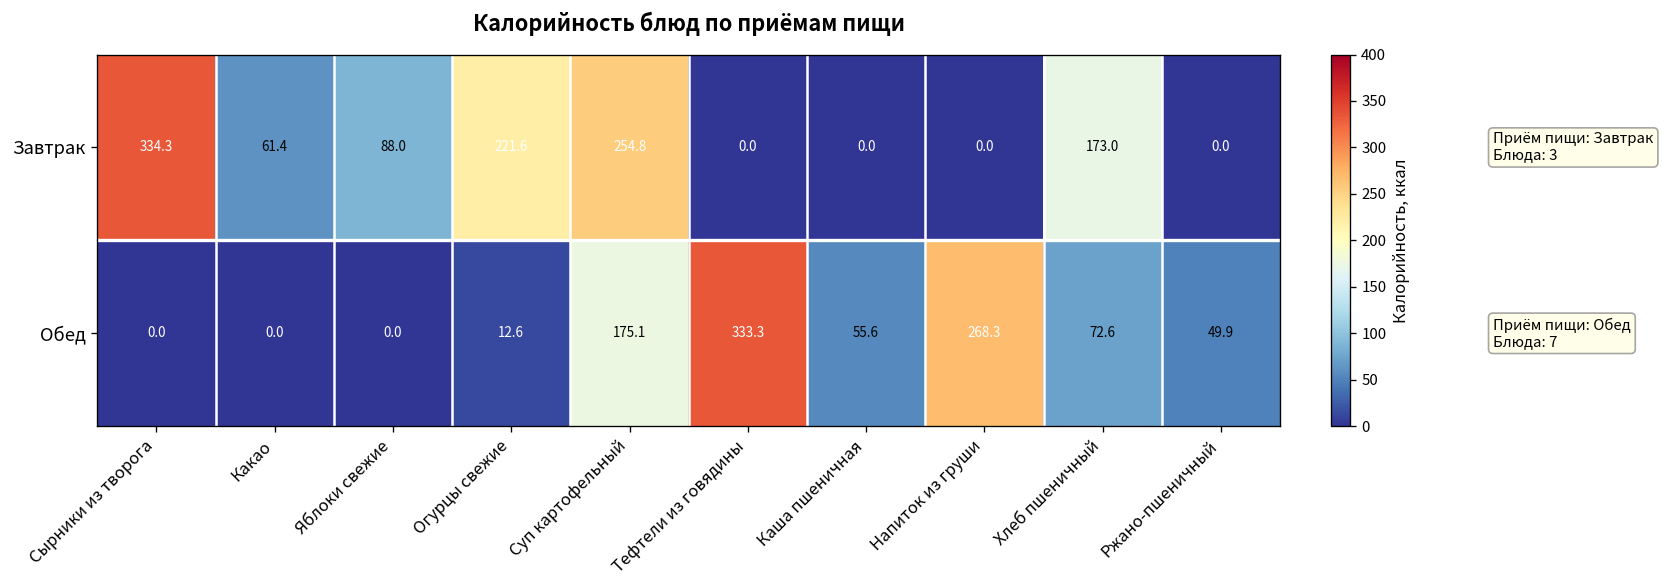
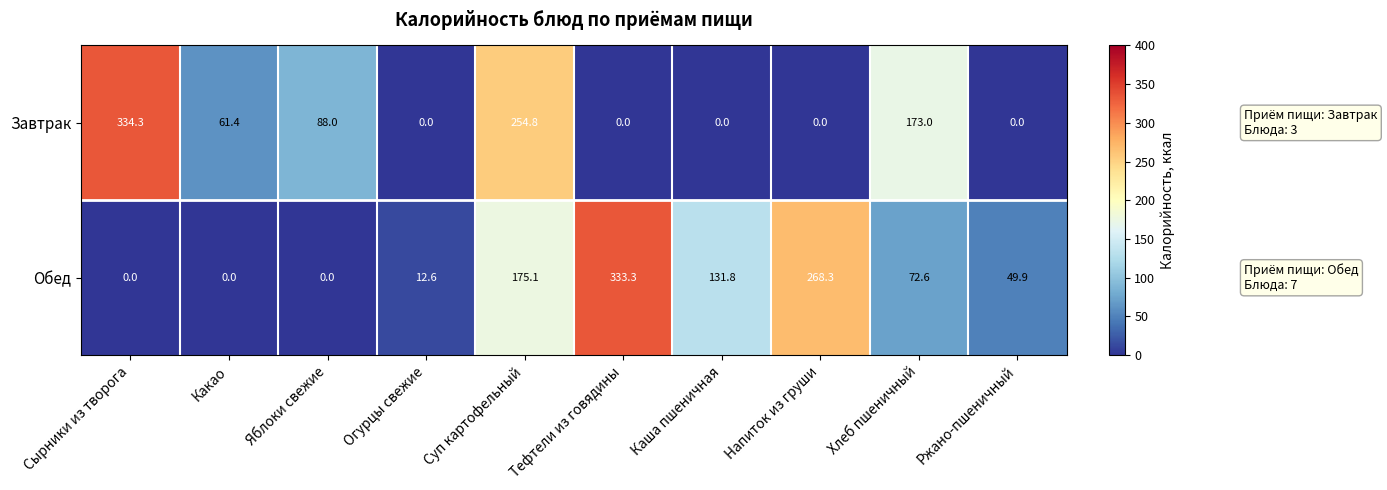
Завтрак, Огурцы свежие: 221.6 -> 0.0
Обед, Каша пшеничная: 55.6 -> 131.8
